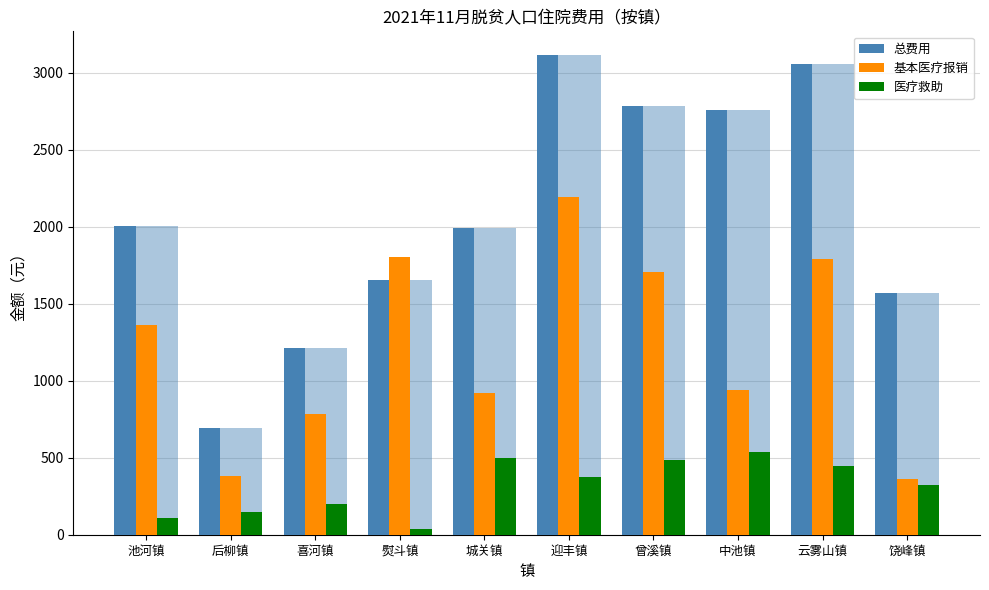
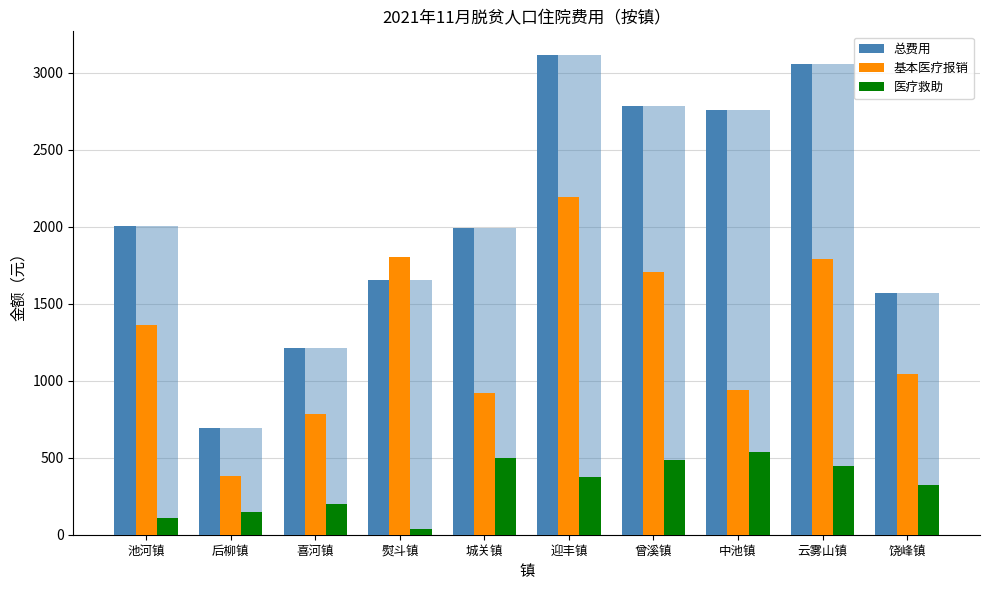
基本医疗报销, 饶峰镇: 360 -> 1040
